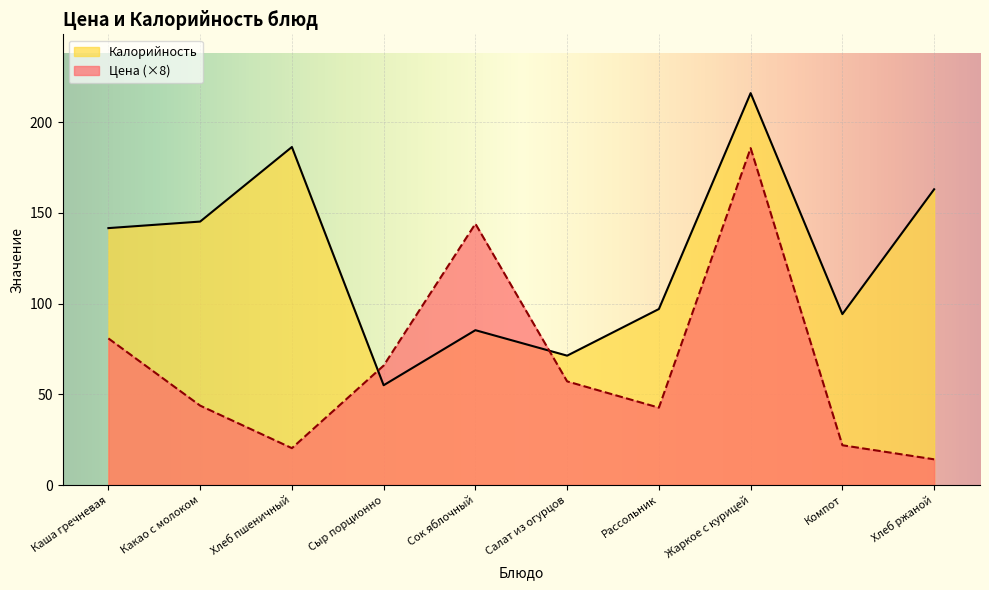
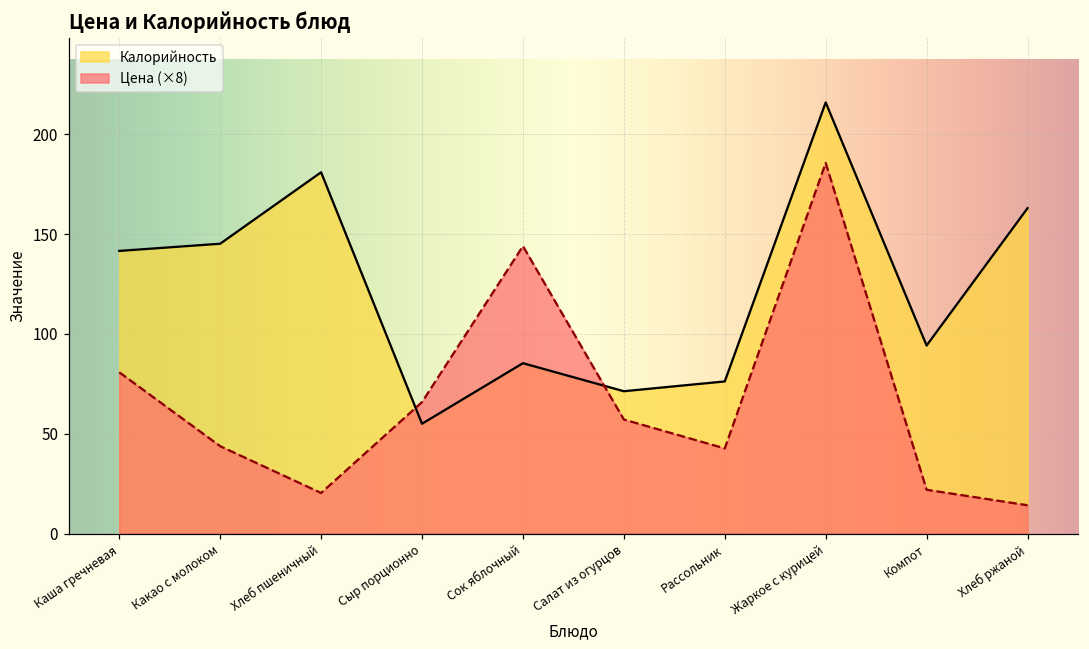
Калорийность, Хлеб пшеничный: 186 -> 181
Калорийность, Рассольник: 97 -> 76
